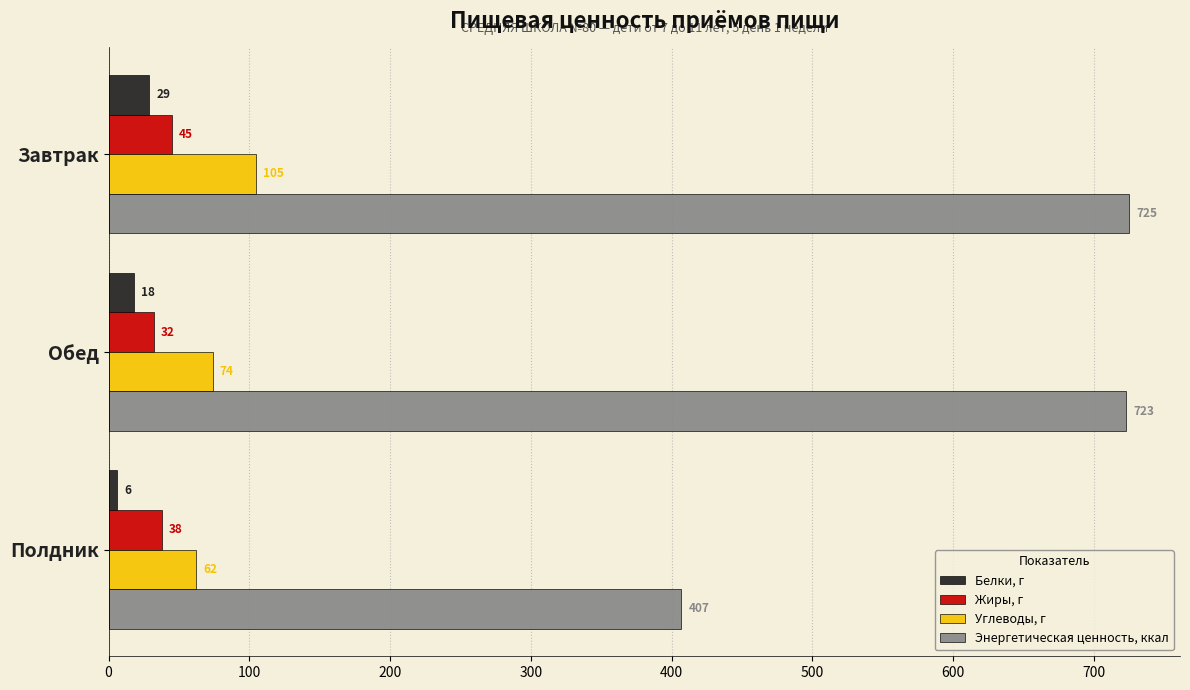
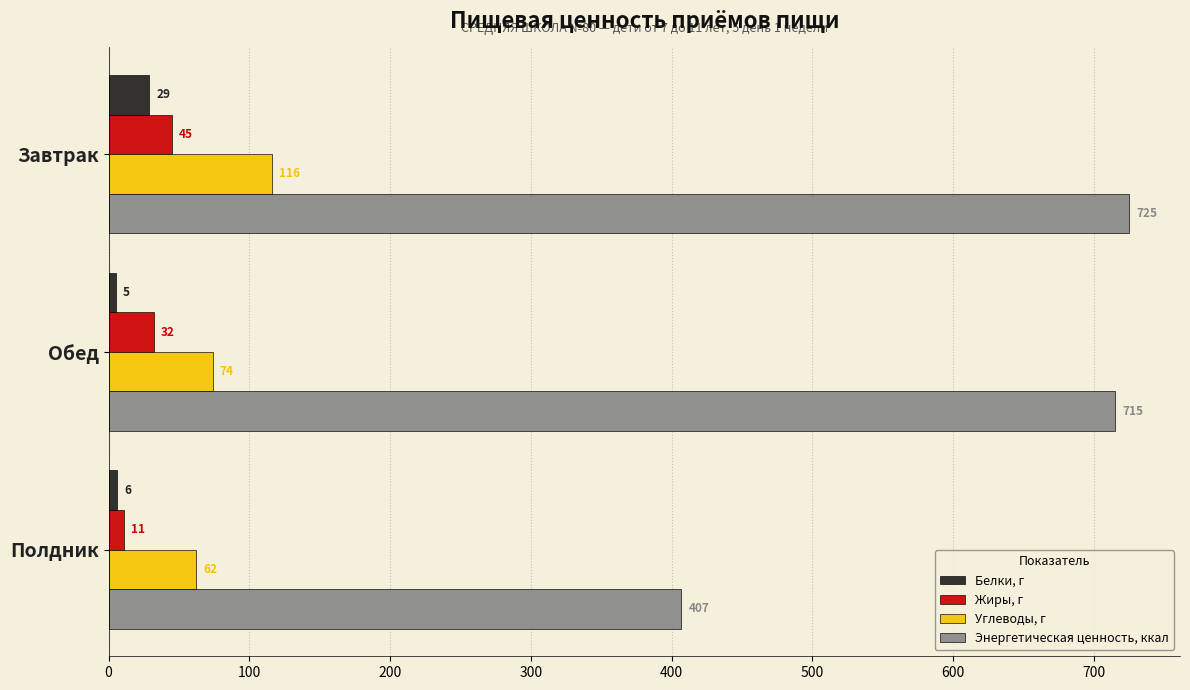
Углеводы, г, Завтрак: 105 -> 116
Белки, г, Обед: 18 -> 5
Энергетическая ценность, ккал, Обед: 723 -> 715
Жиры, г, Полдник: 38 -> 11
